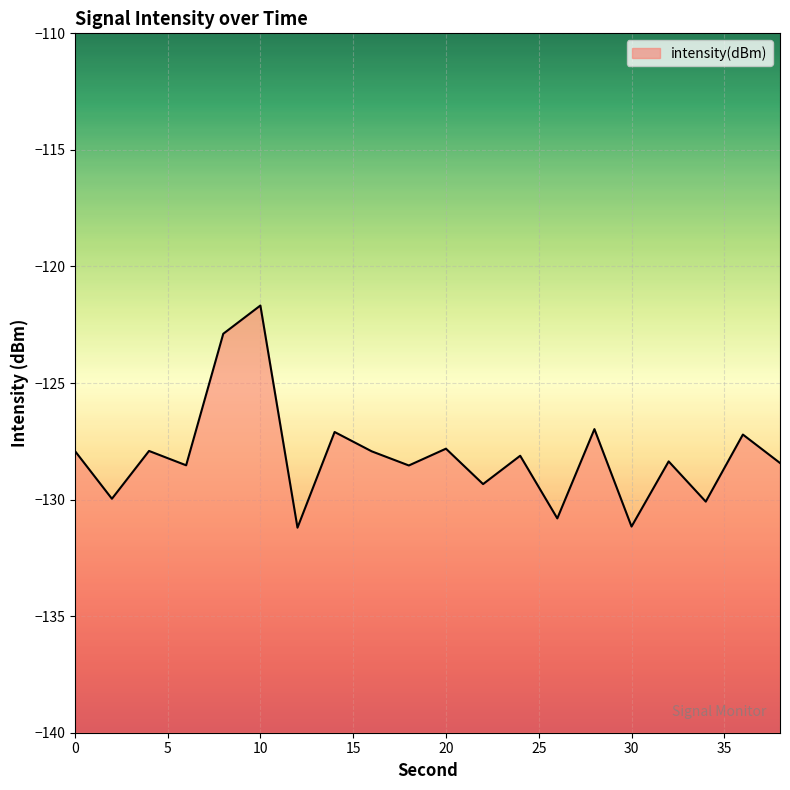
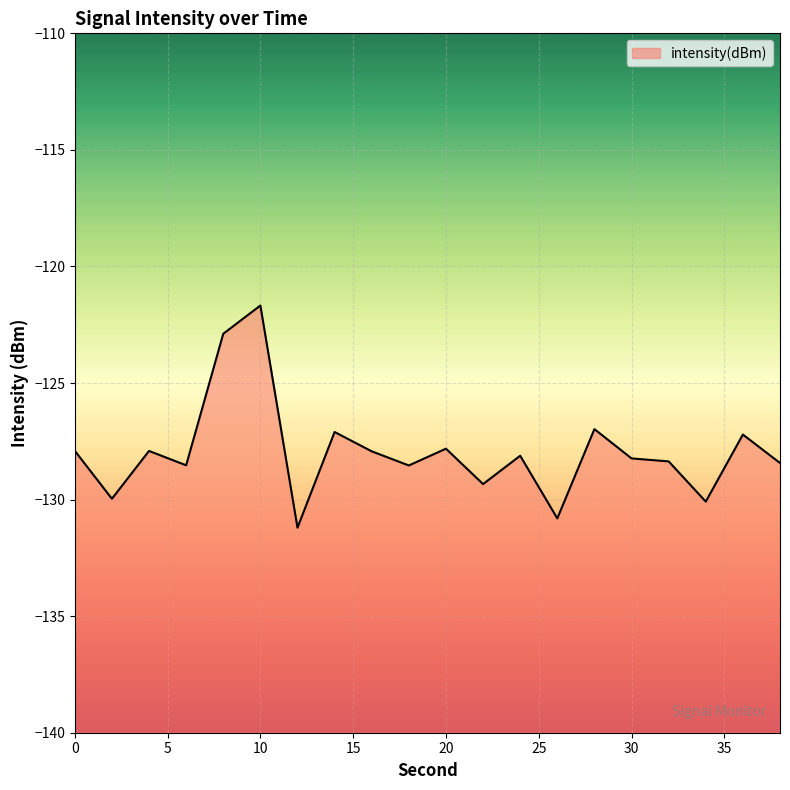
30: -131.2 -> -128.2
